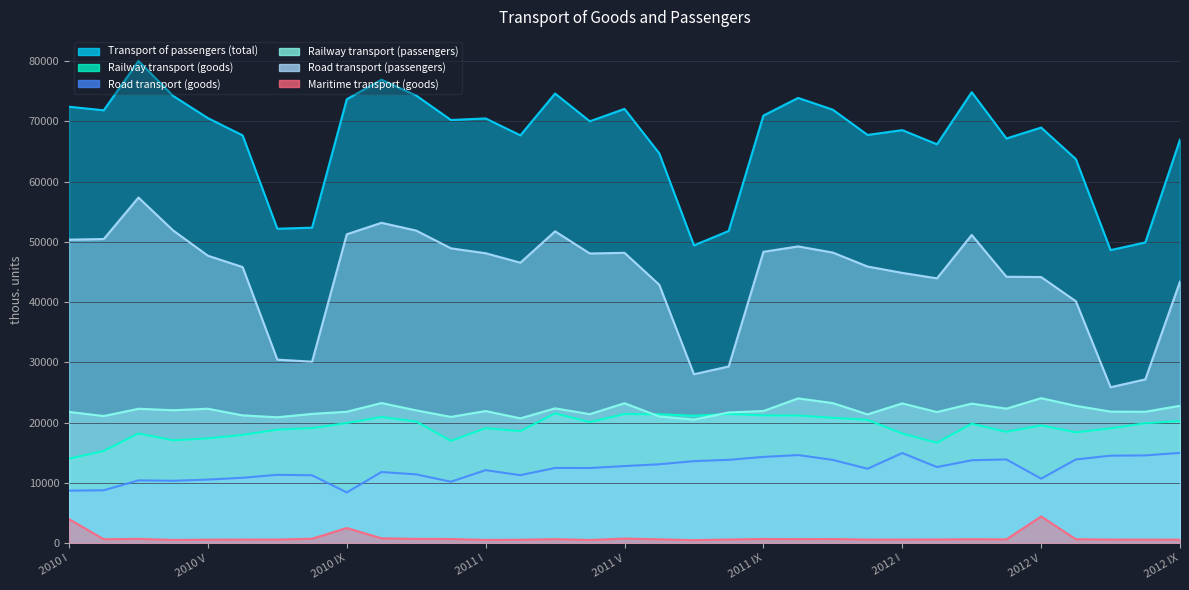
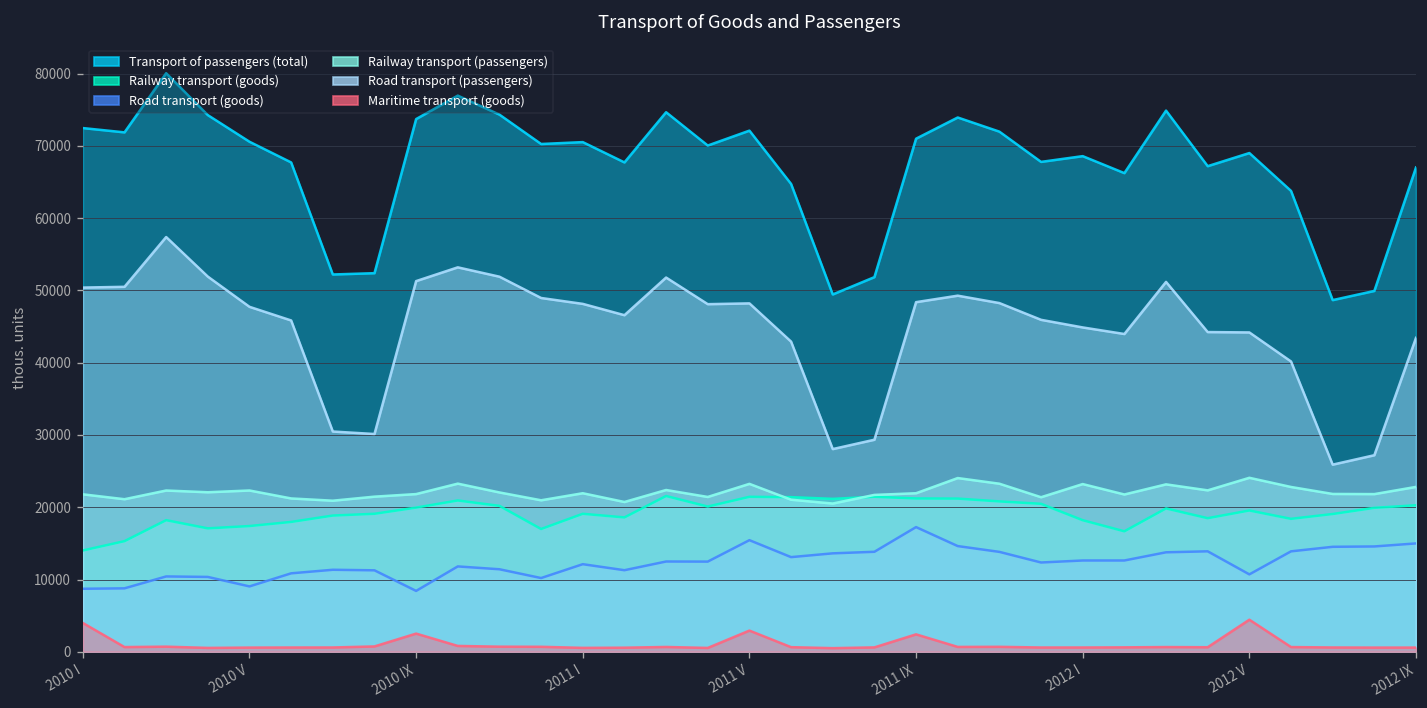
Road transport (goods), 2010 V: 11000 -> 9000
Road transport (goods), 2011 V: 13000 -> 15000
Maritime transport (goods), 2011 V: 1000 -> 3000
Road transport (goods), 2011 IX: 14000 -> 17000
Maritime transport (goods), 2011 IX: 1000 -> 2000
Road transport (goods), 2012 I: 15000 -> 13000
